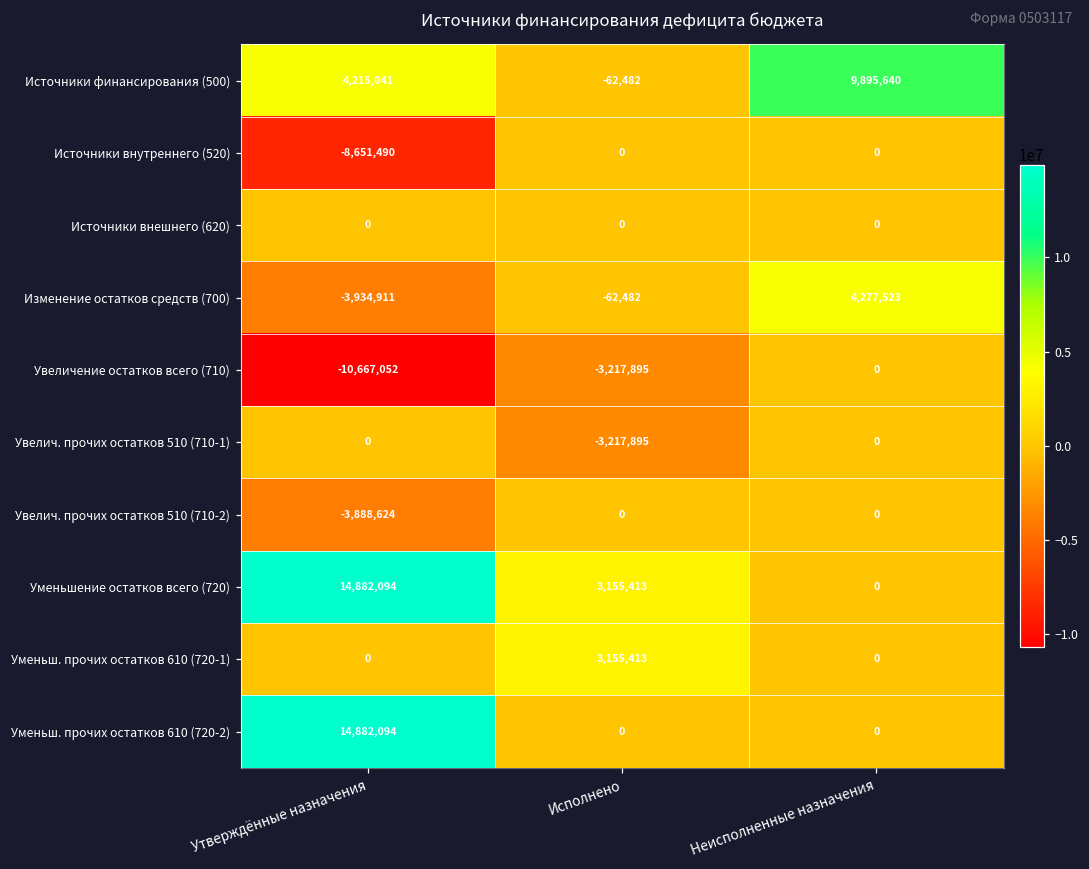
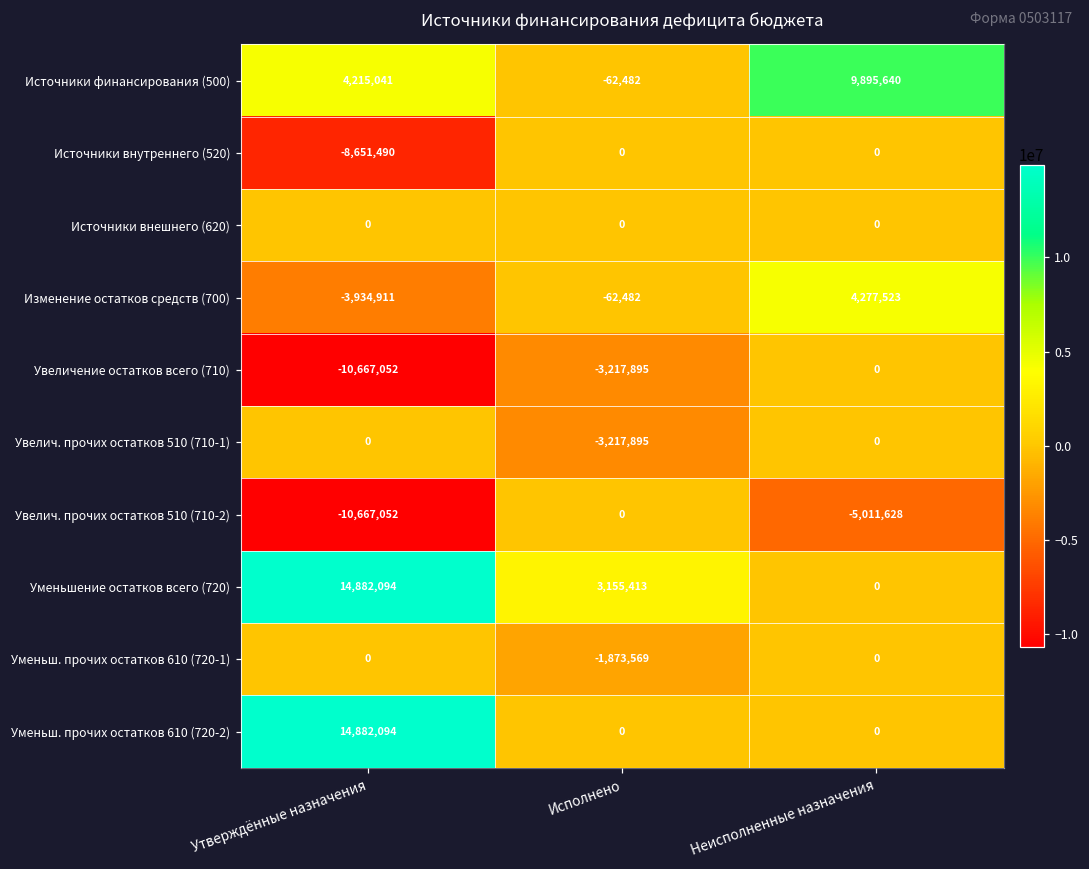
Увелич. прочих остатков 510 (710-2), Утверждённые назначения: -3,888,624 -> -10,667,052
Увелич. прочих остатков 510 (710-2), Неисполненные назначения: 0 -> -5,011,628
Уменьш. прочих остатков 610 (720-1), Исполнено: 3,155,413 -> -1,873,569
